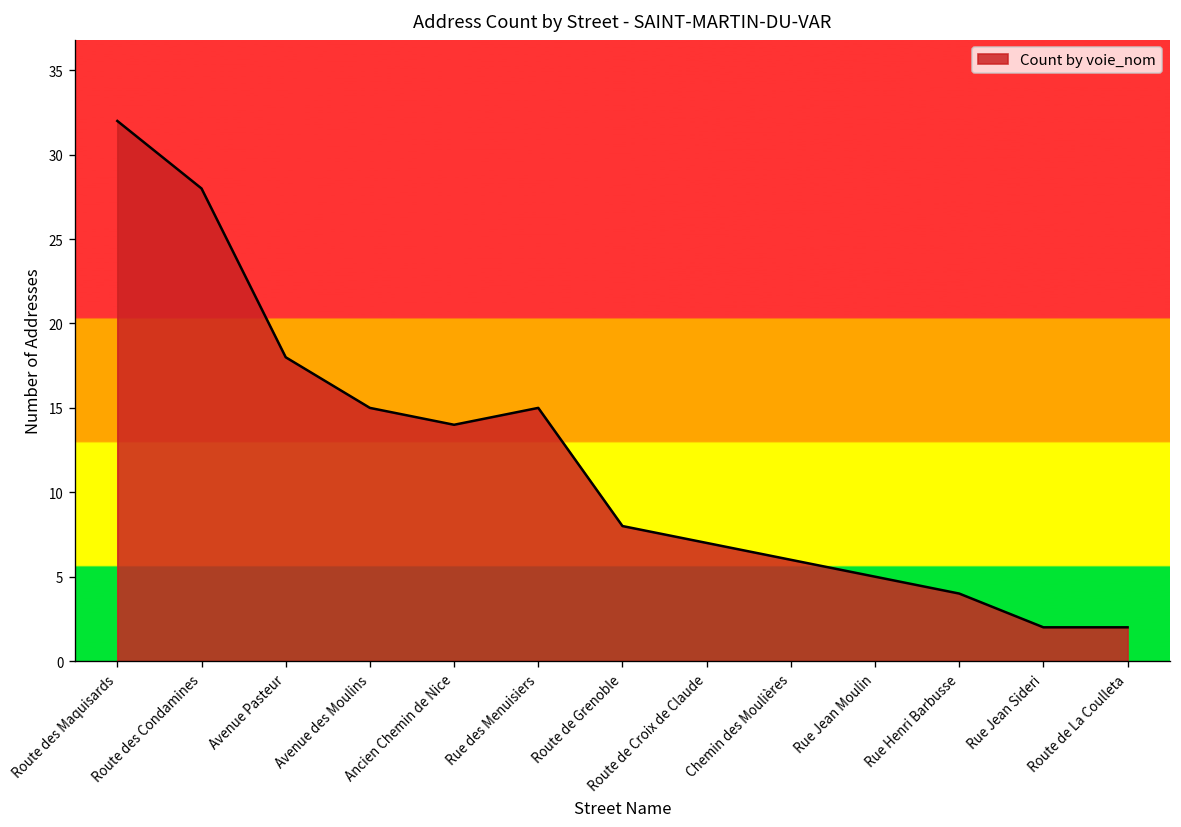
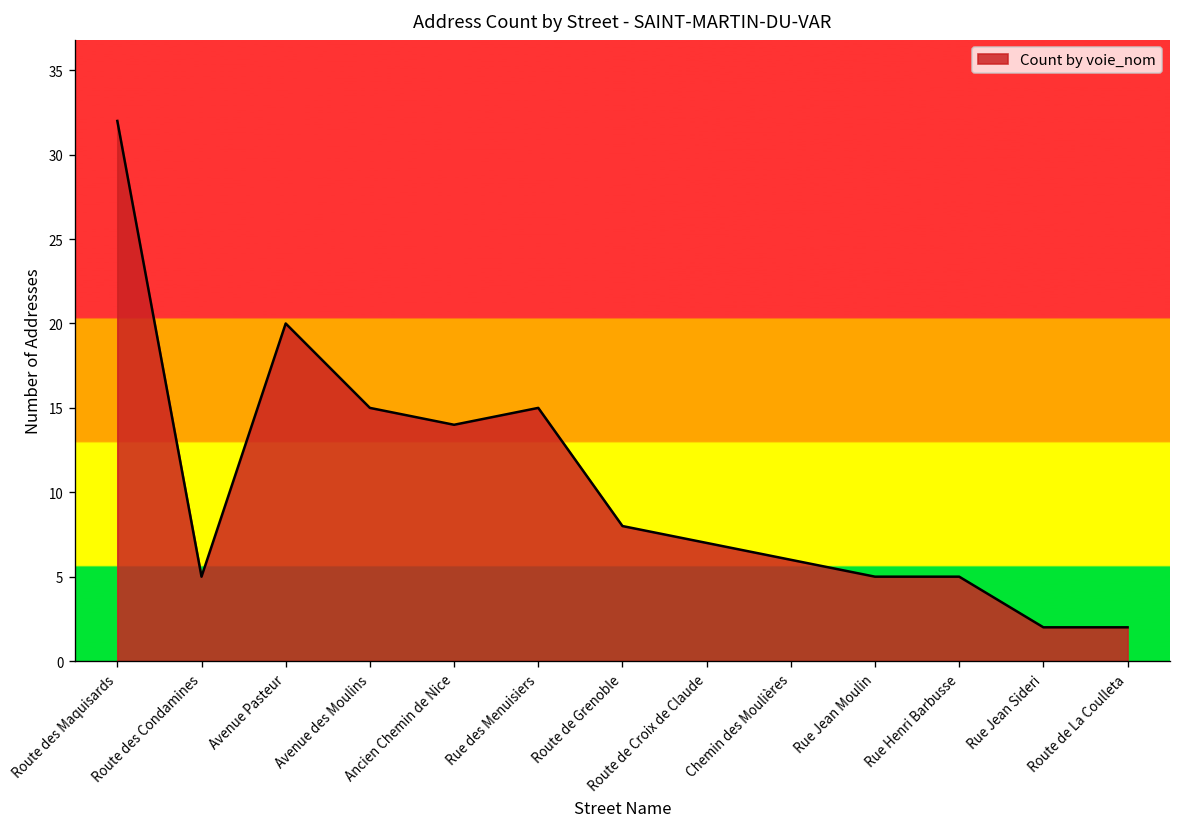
Route des Condamines: 28 -> 5
Avenue Pasteur: 18 -> 20
Rue Henri Barbusse: 4 -> 5
